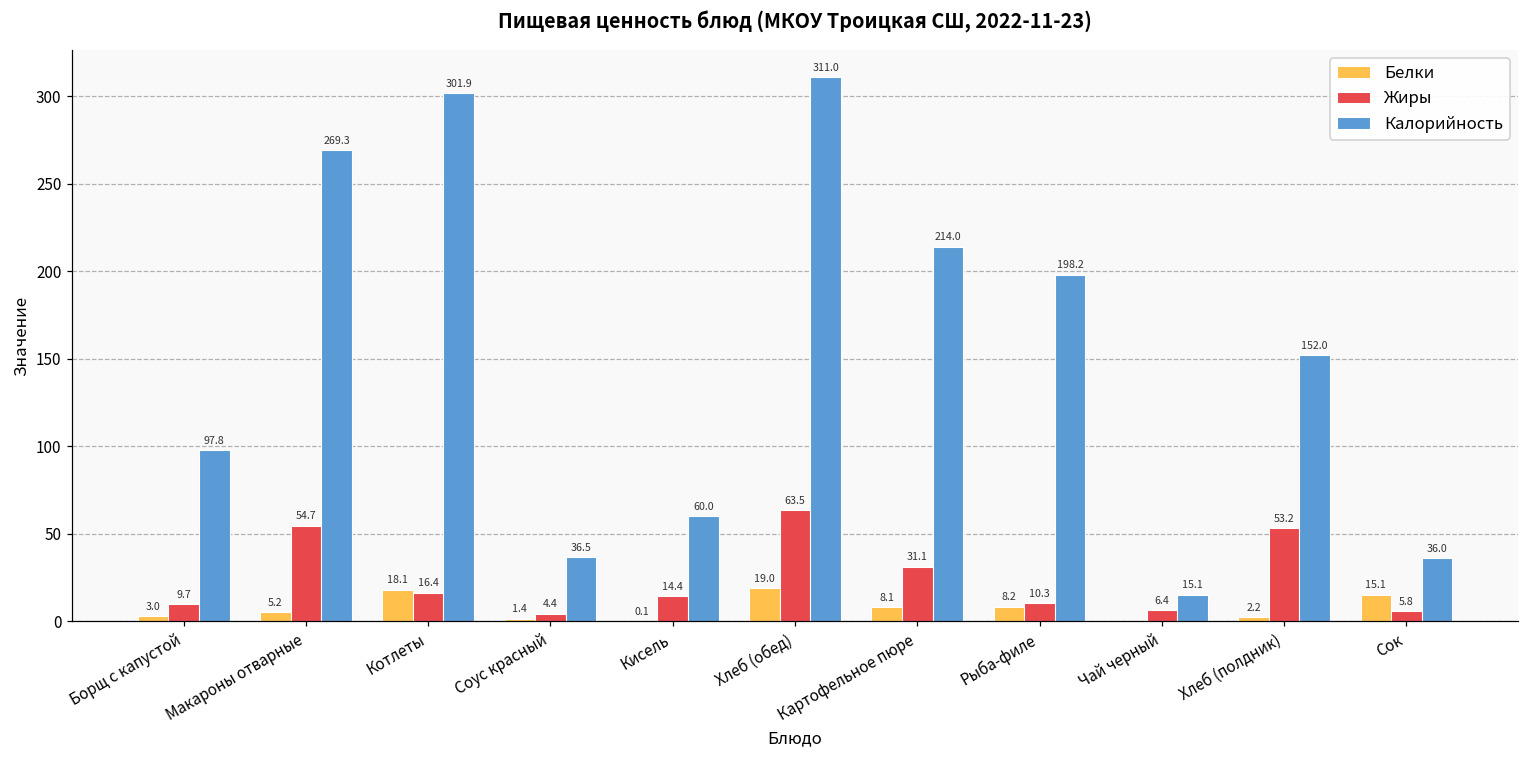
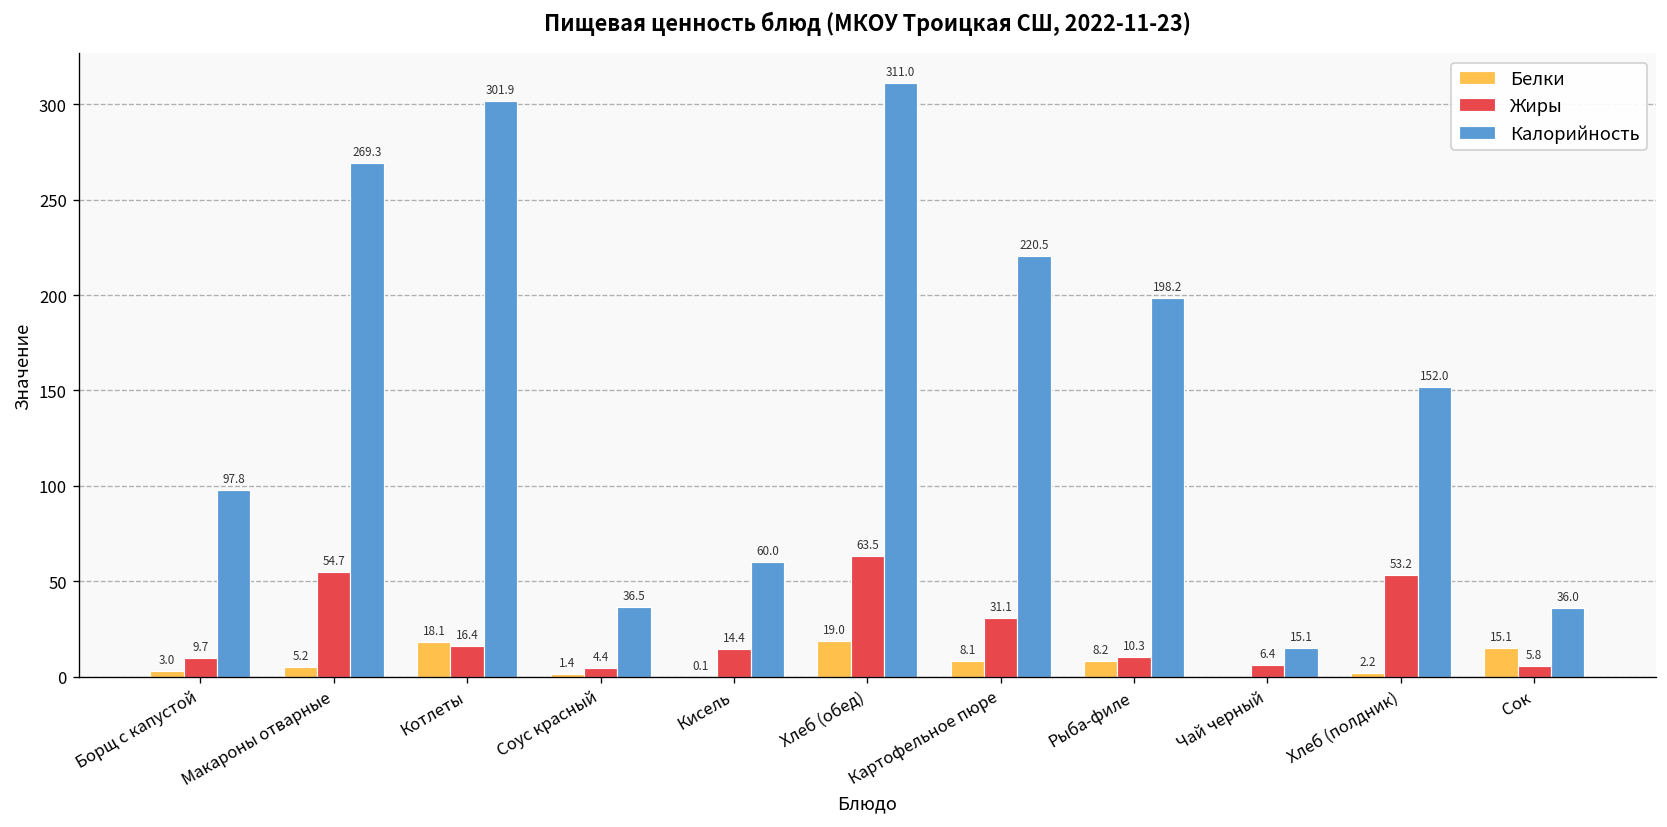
Калорийность, Картофельное пюре: 214.0 -> 220.5
